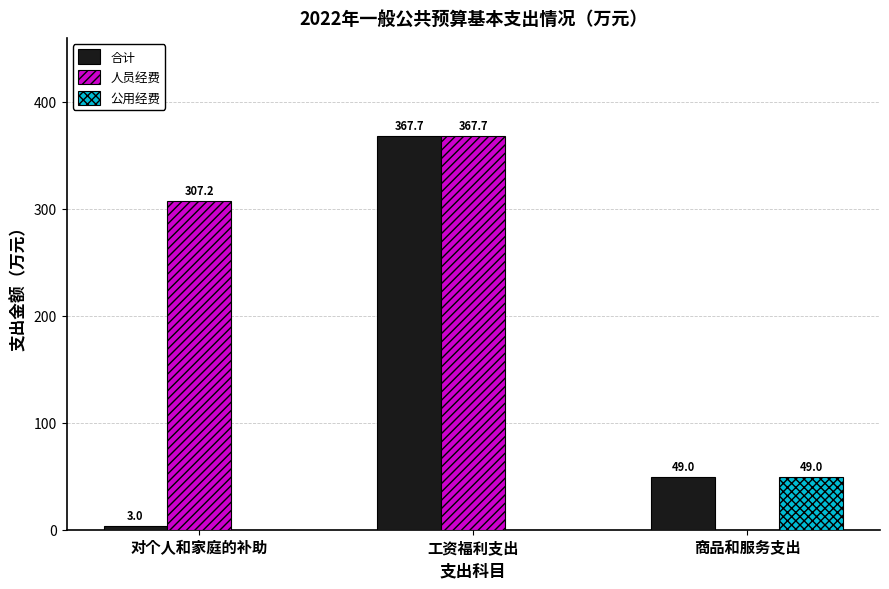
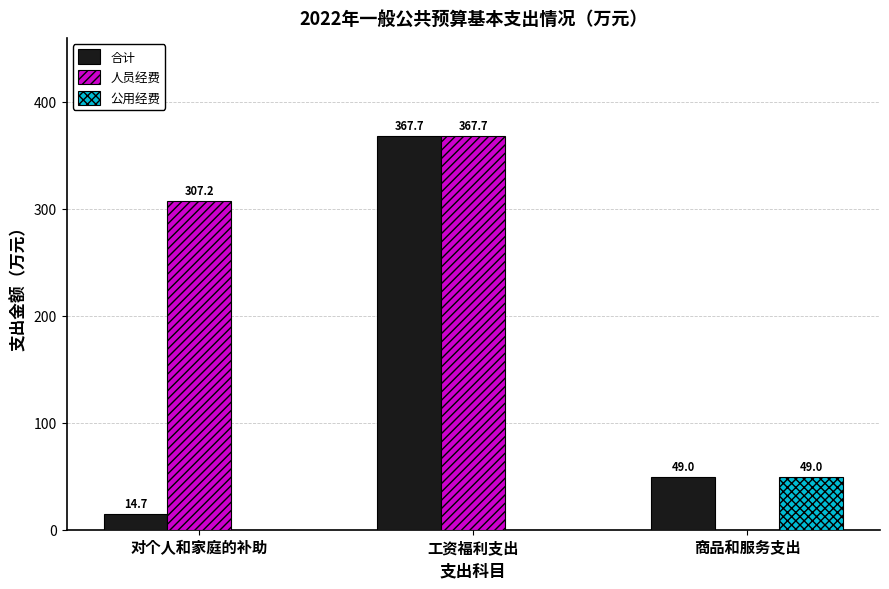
合计, 对个人和家庭的补助: 3.0 -> 14.7
